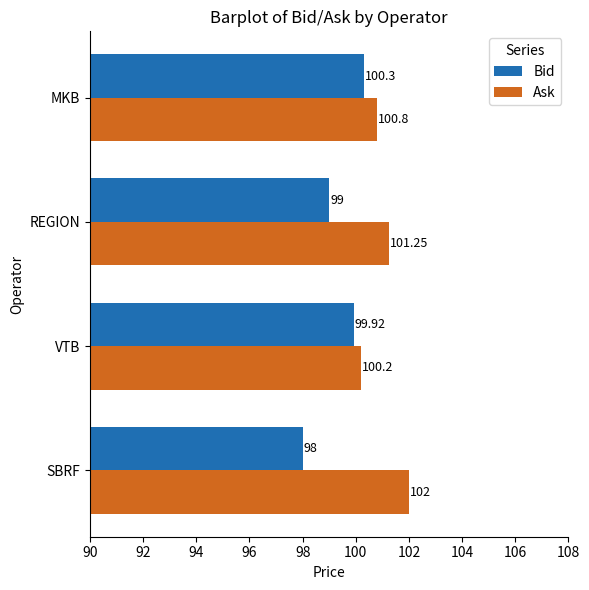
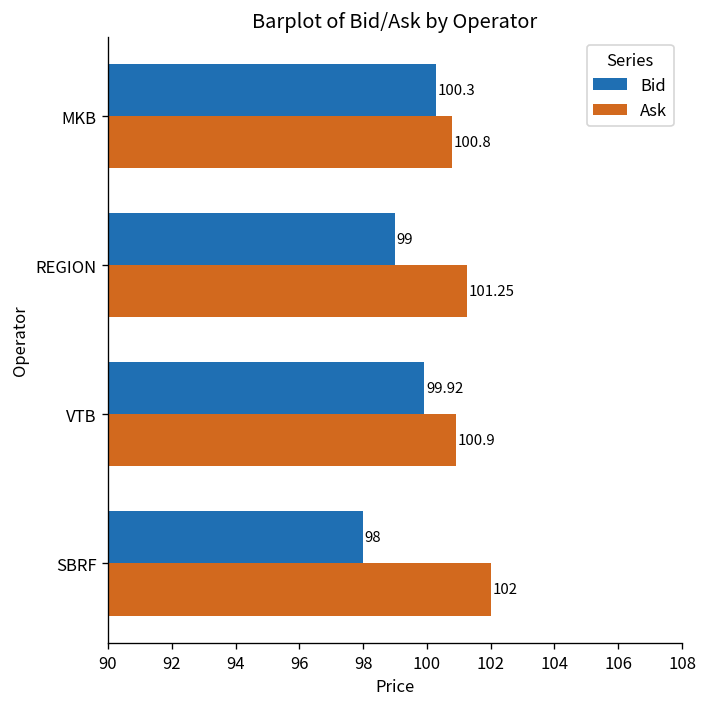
Ask, VTB: 100.2 -> 100.9
